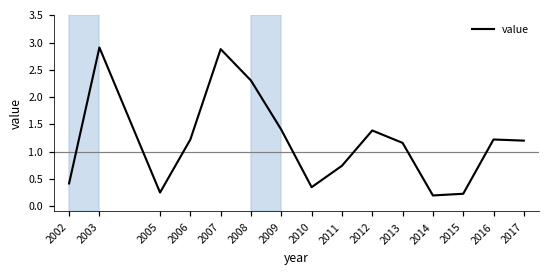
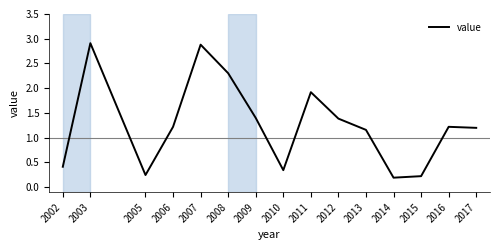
2011: 0.7 -> 1.9
